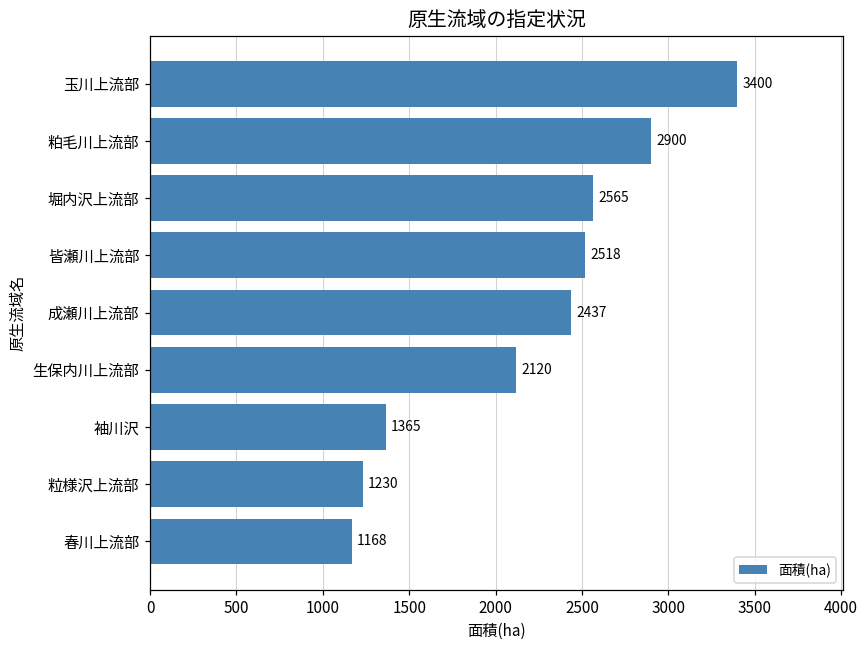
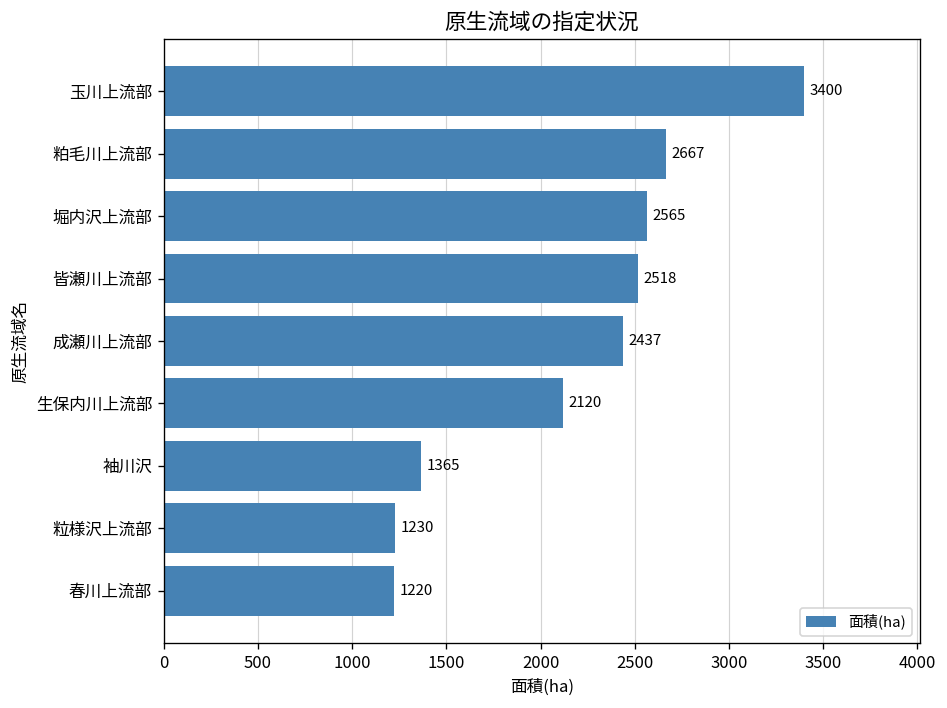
粕毛川上流部: 2900 -> 2667
春川上流部: 1168 -> 1220
